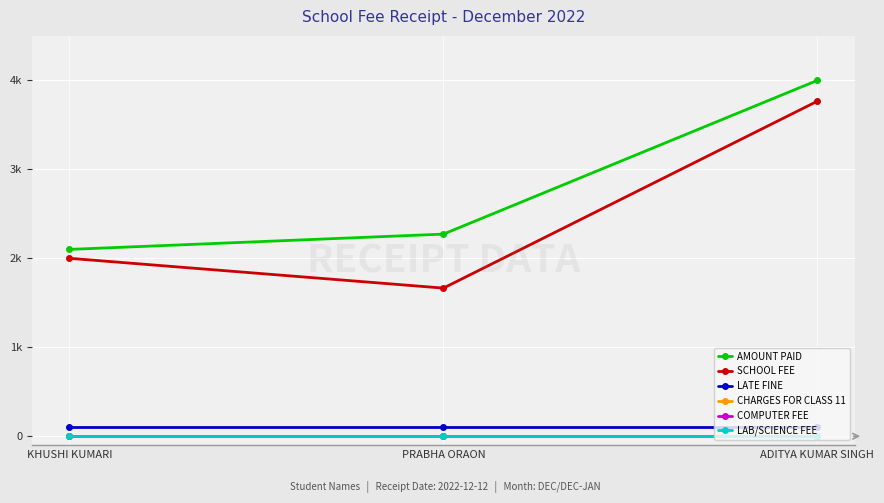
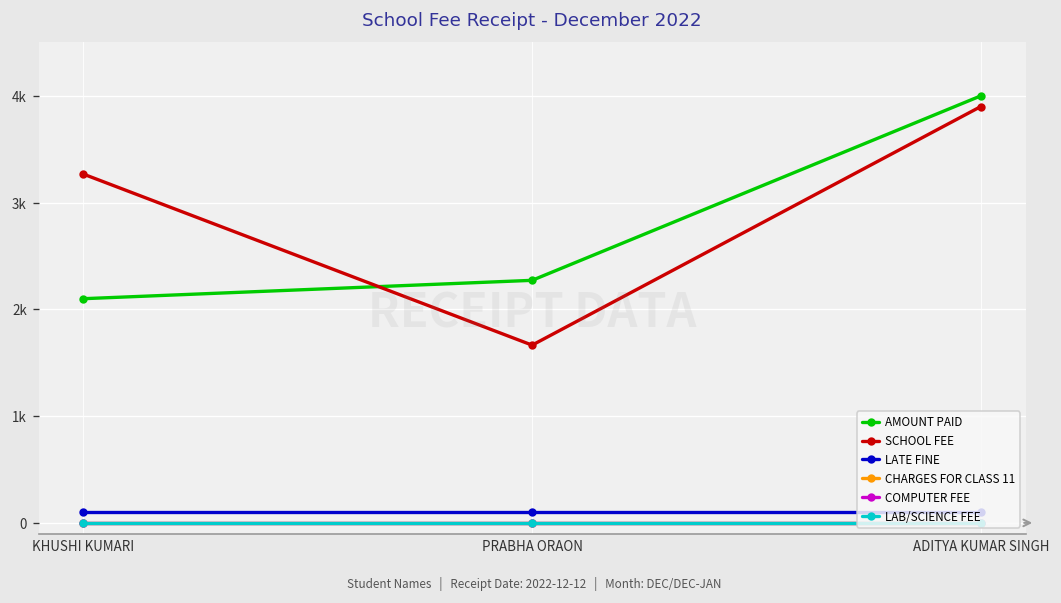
SCHOOL FEE, KHUSHI KUMARI: 2000 -> 3300
SCHOOL FEE, ADITYA KUMAR SINGH: 3800 -> 3900
